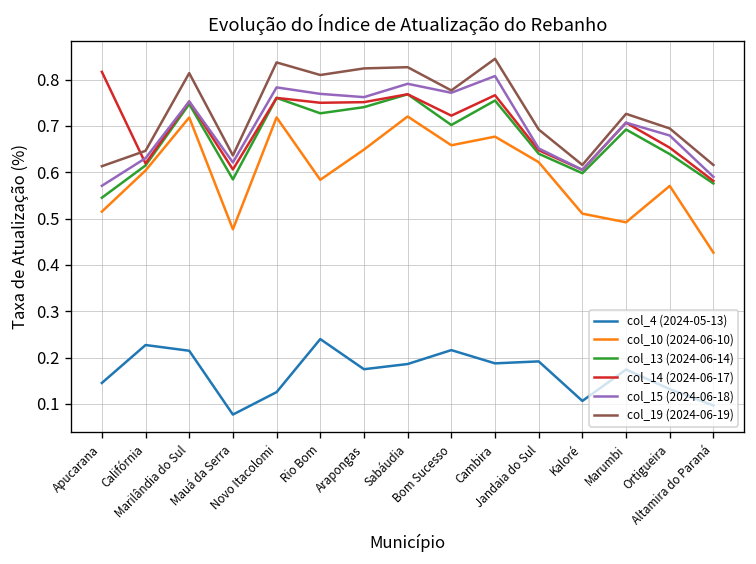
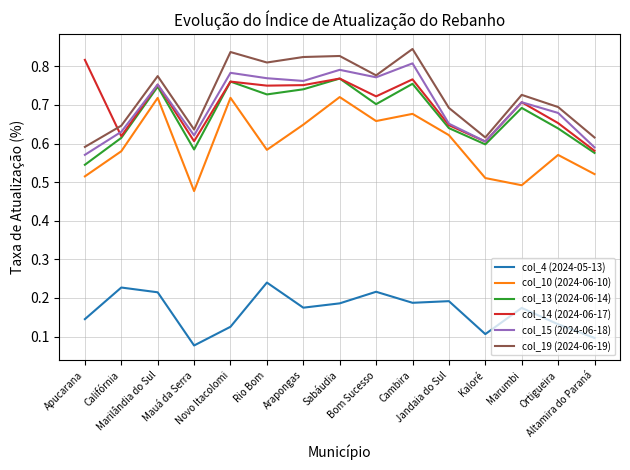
col_19 (2024-06-19), Apucarana: 0.61 -> 0.59
col_10 (2024-06-10), Califórnia: 0.60 -> 0.58
col_19 (2024-06-19), Marilândia do Sul: 0.81 -> 0.77
col_10 (2024-06-10), Altamira do Paraná: 0.43 -> 0.52
